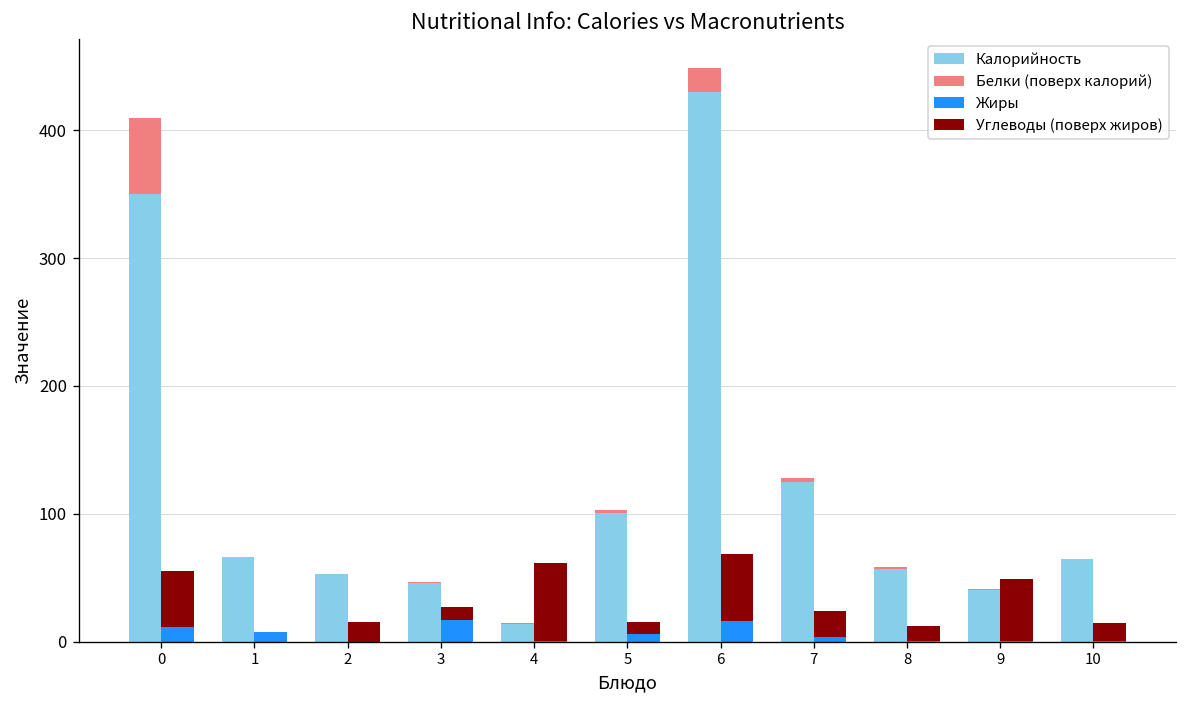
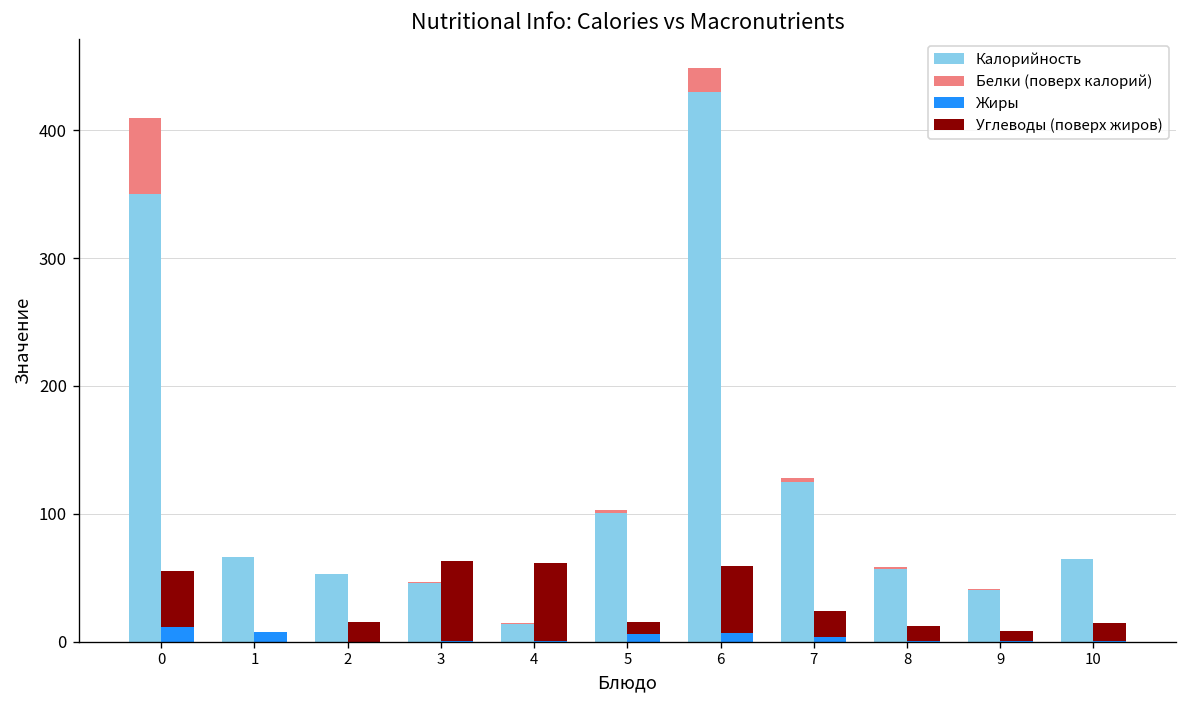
Жиры, 3: 17 -> 0
Углеводы (поверх жиров), 3: 10 -> 63
Жиры, 6: 16 -> 7
Углеводы (поверх жиров), 9: 48 -> 8
